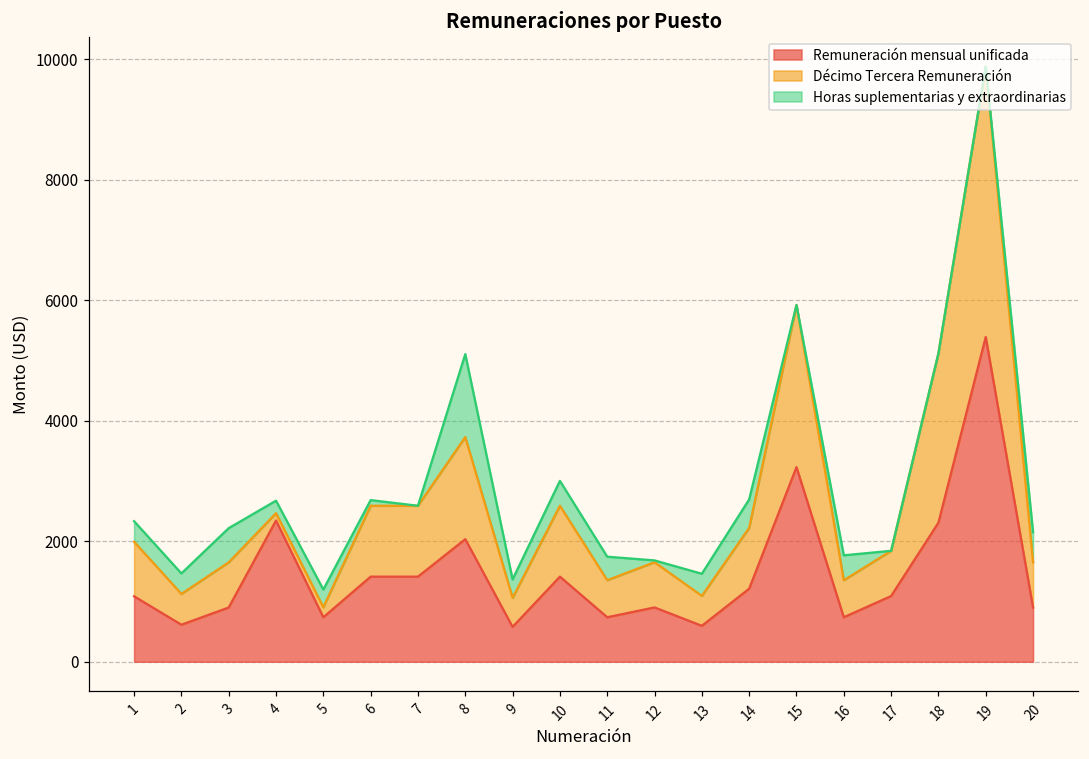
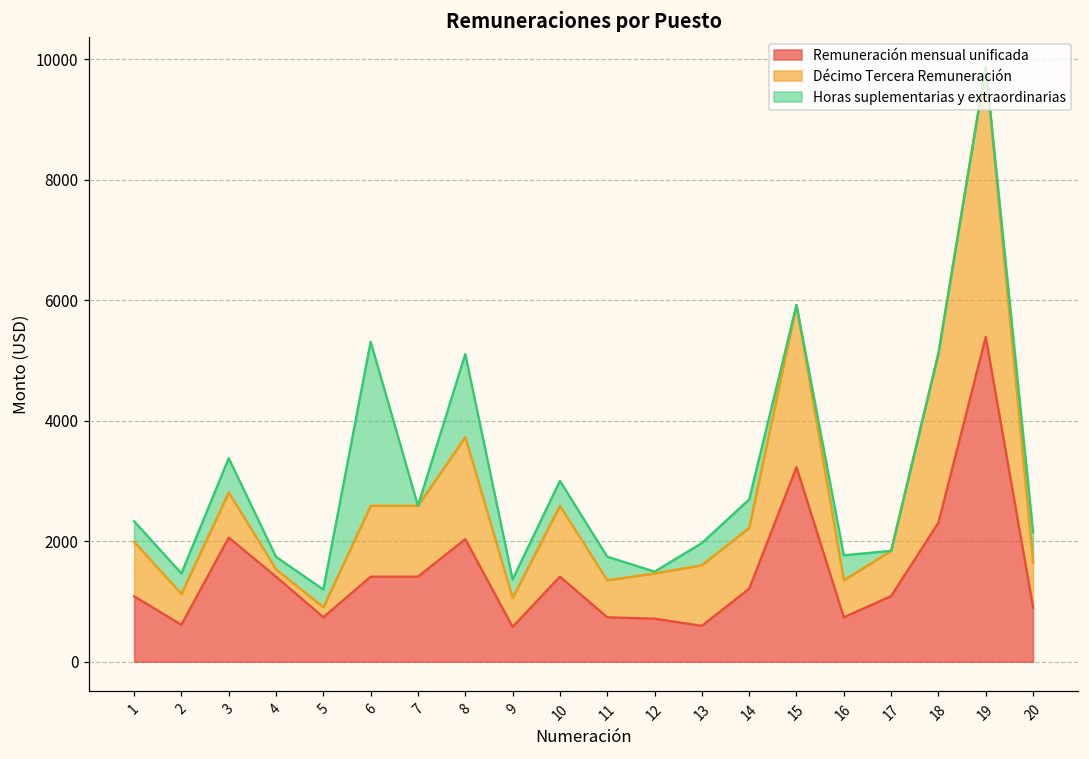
Remuneración mensual unificada, 3: 900 -> 2100
Remuneración mensual unificada, 4: 2300 -> 1400
Horas suplementarias y extraordinarias, 6: 100 -> 2700
Remuneración mensual unificada, 12: 900 -> 700
Décimo Tercera Remuneración, 13: 500 -> 1000
